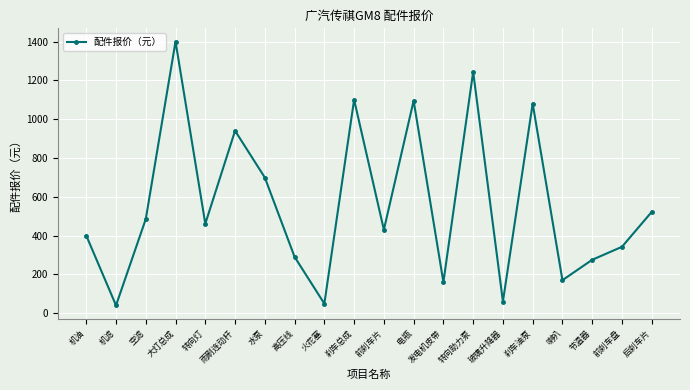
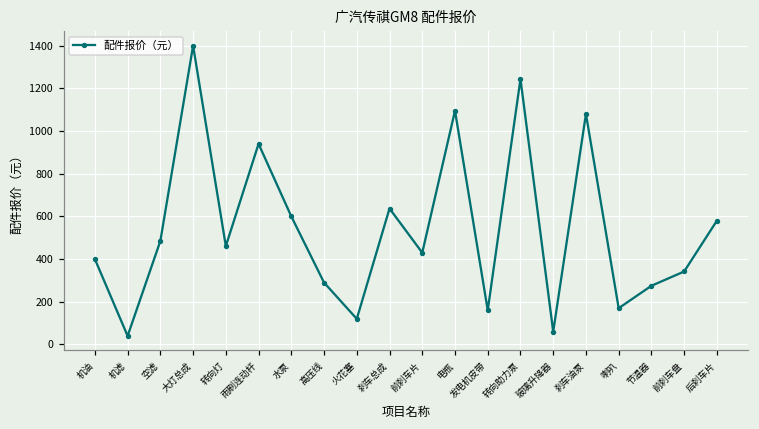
水泵: 700 -> 600
火花塞: 50 -> 120
刹车总成: 1100 -> 640
后刹车片: 520 -> 580
